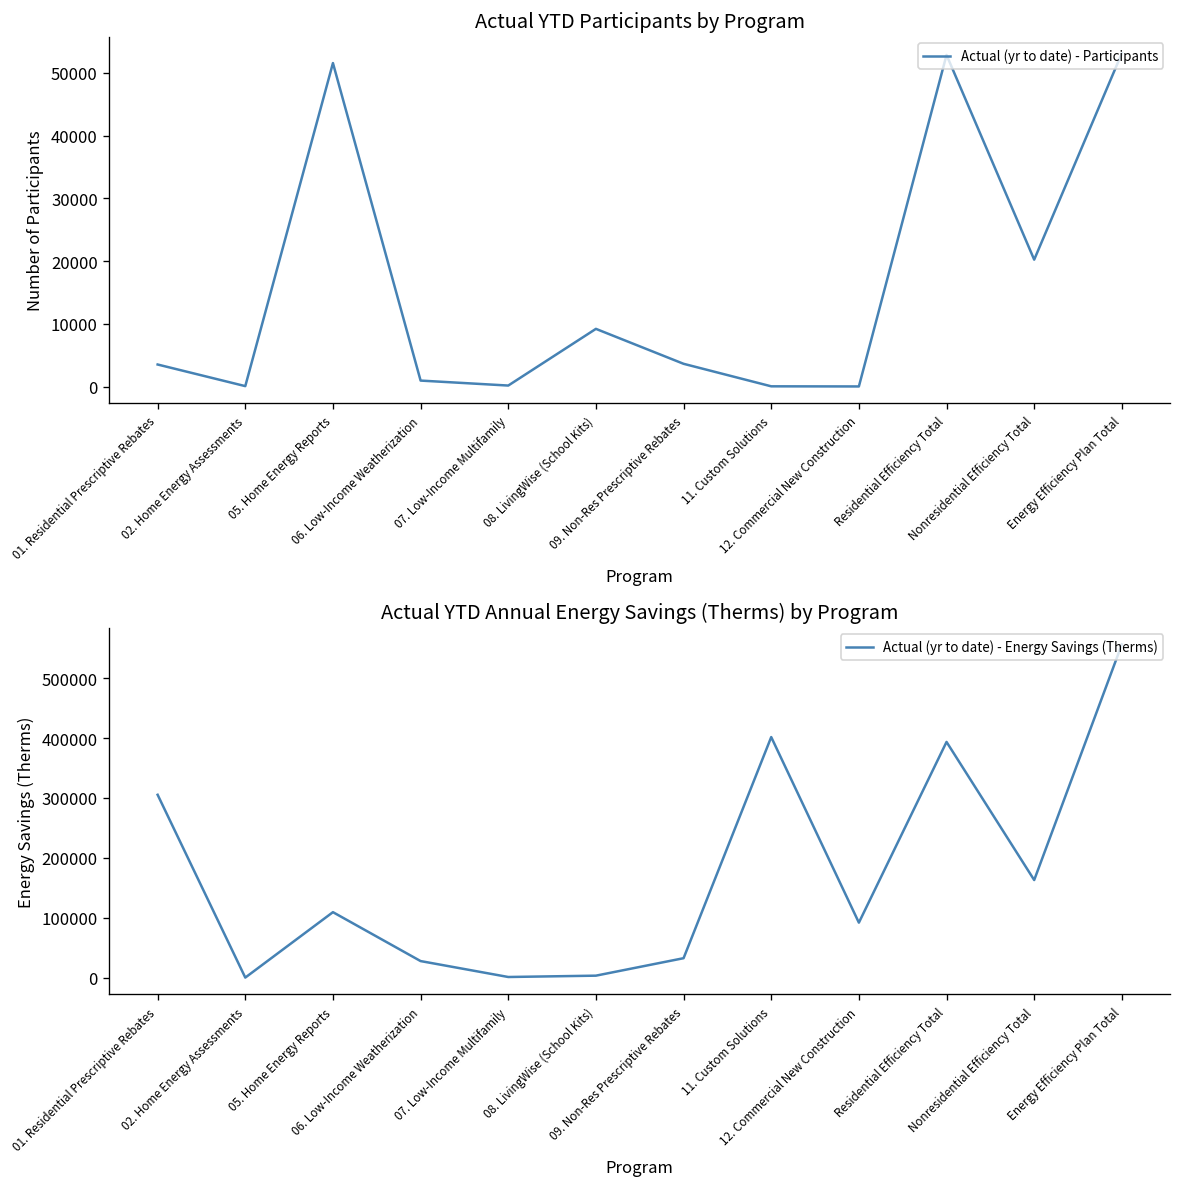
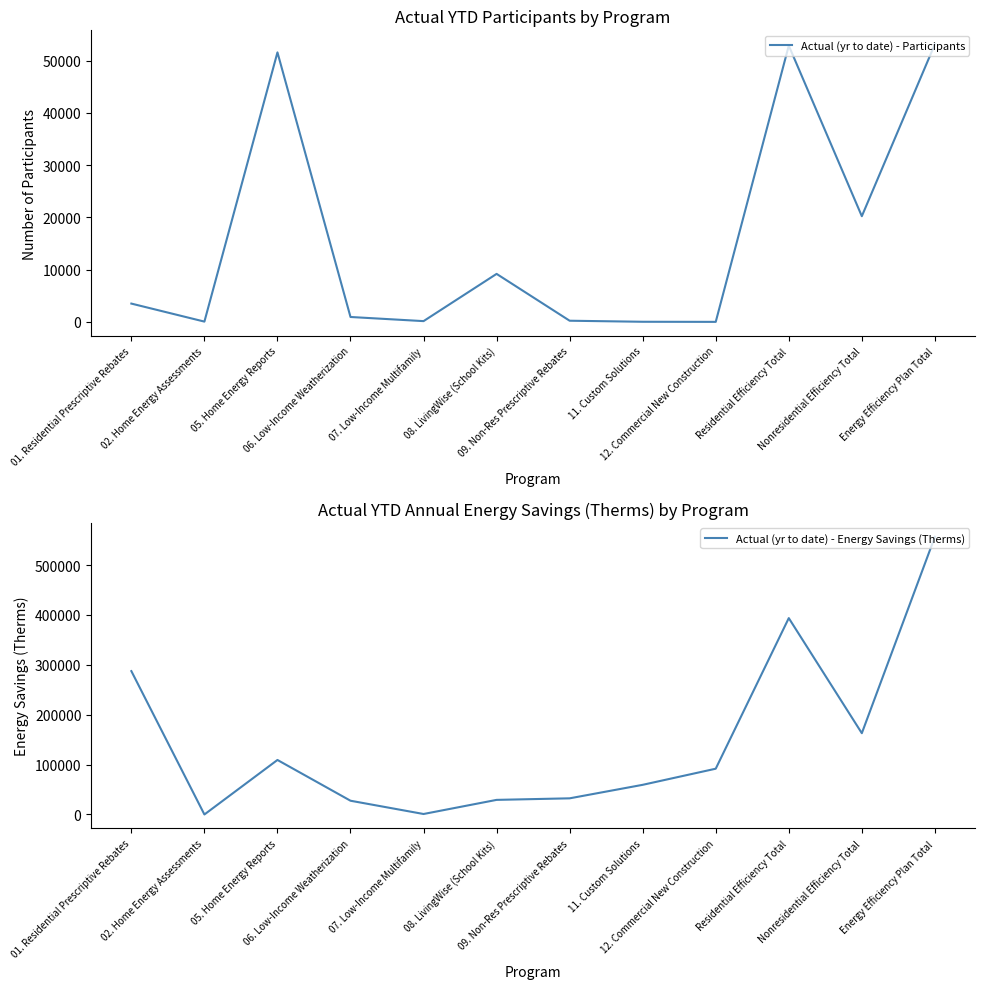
Actual YTD Participants by Program, 09. Non-Res Prescriptive Rebates: 4000 -> 0
Actual YTD Annual Energy Savings (Therms) by Program, 01. Residential Prescriptive Rebates: 310000 -> 290000
Actual YTD Annual Energy Savings (Therms) by Program, 08. LivingWise (School Kits): 0 -> 30000
Actual YTD Annual Energy Savings (Therms) by Program, 11. Custom Solutions: 400000 -> 60000
